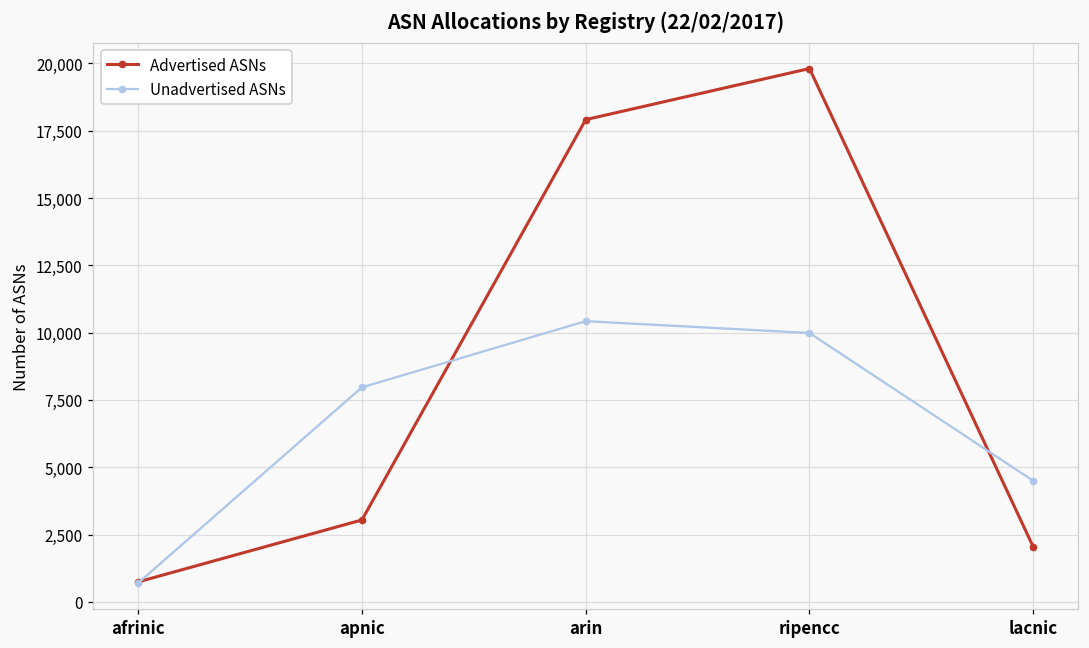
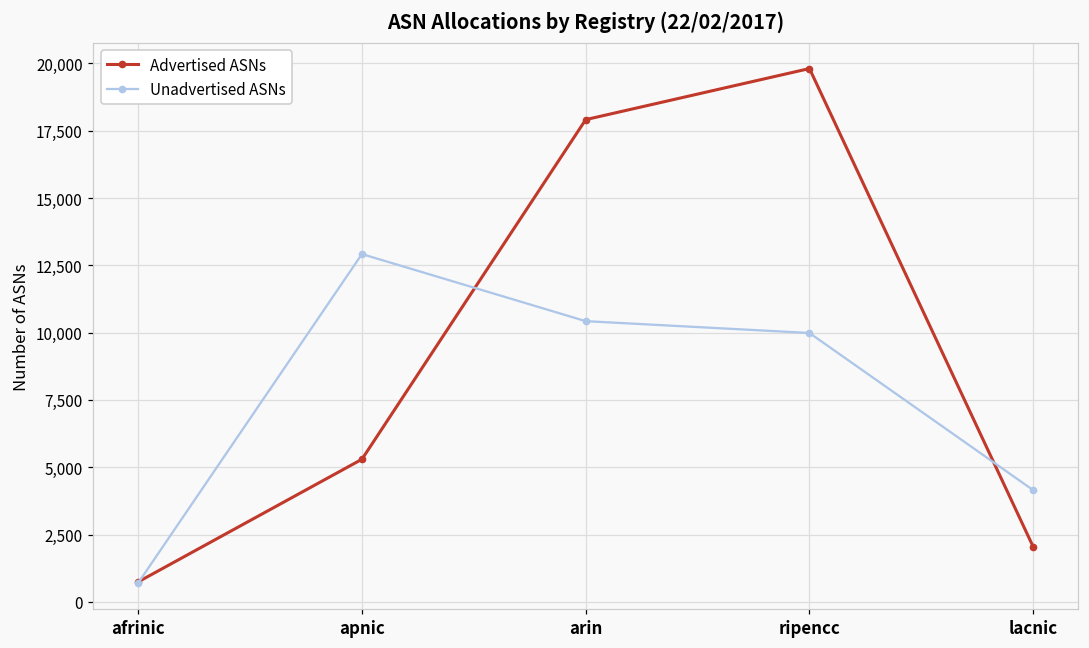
Advertised ASNs, apnic: 3,000 -> 5,300
Unadvertised ASNs, apnic: 8,000 -> 12,900
Unadvertised ASNs, lacnic: 4,500 -> 4,100
